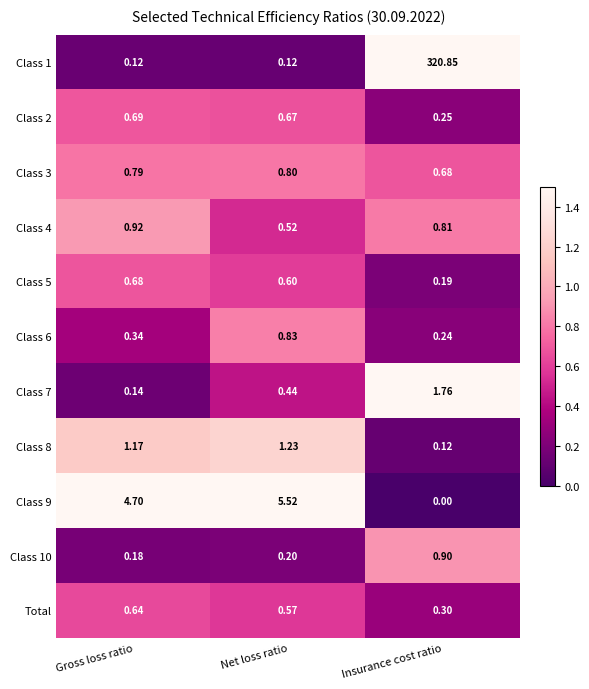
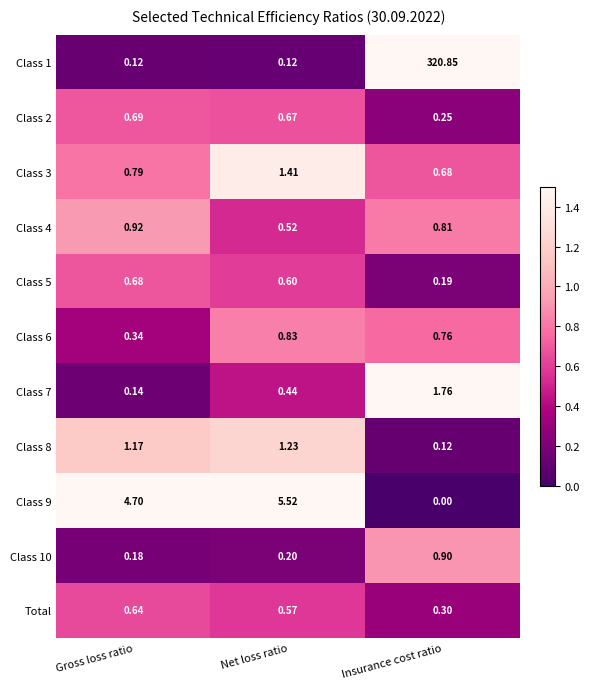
Class 3, Net loss ratio: 0.80 -> 1.41
Class 6, Insurance cost ratio: 0.24 -> 0.76
